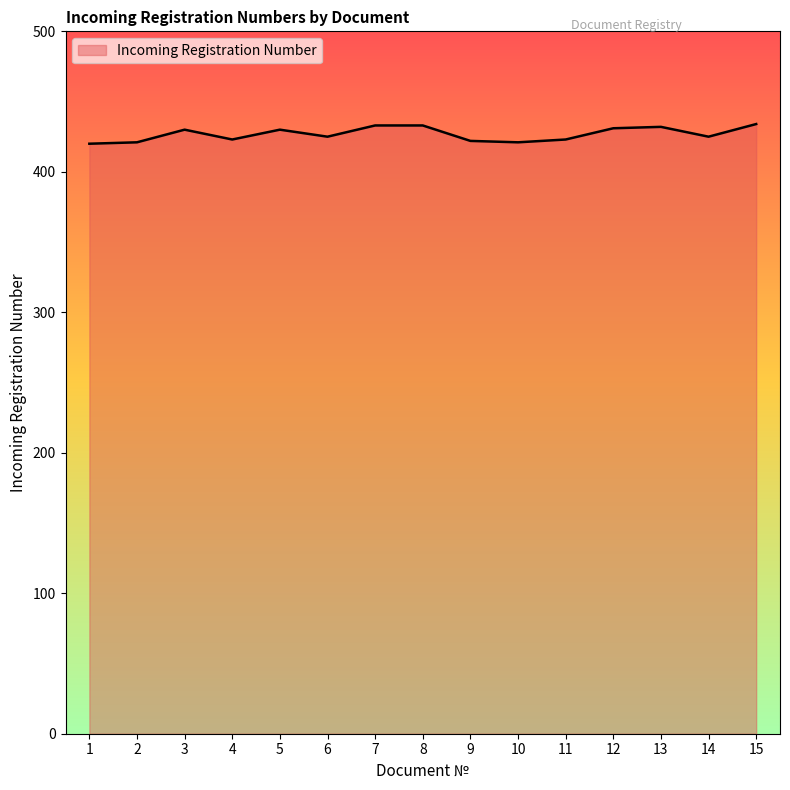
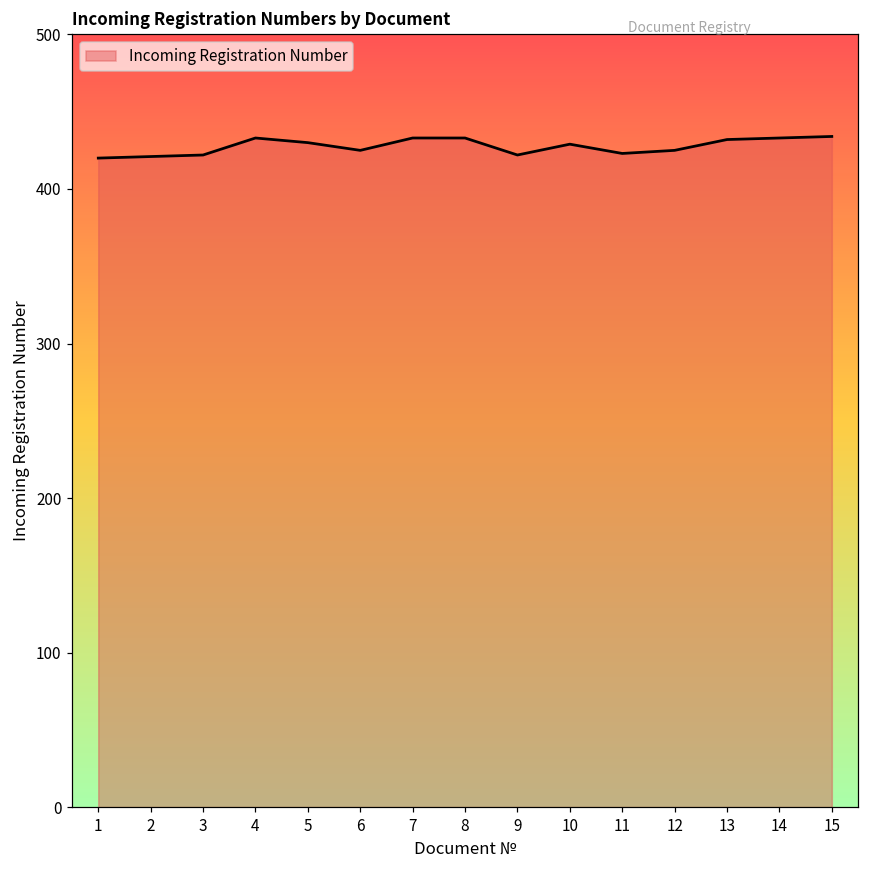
3: 430 -> 422
4: 423 -> 433
10: 421 -> 429
12: 431 -> 425
14: 425 -> 433
